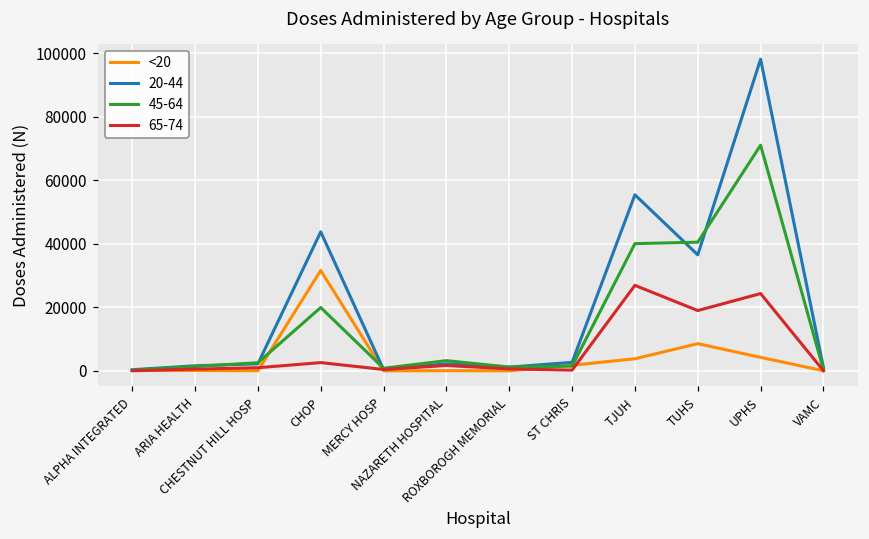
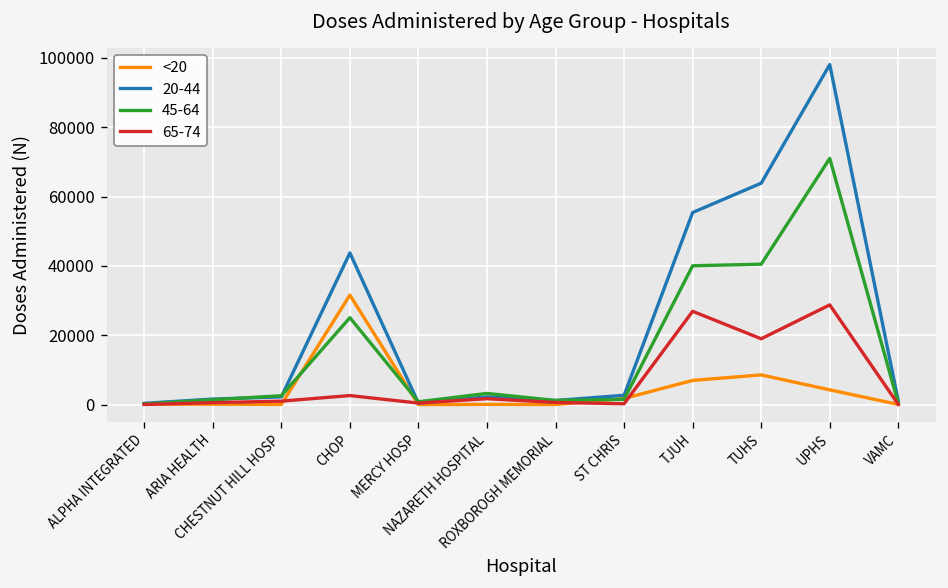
45-64, CHOP: 20000 -> 25000
<20, TJUH: 4000 -> 7000
20-44, TUHS: 37000 -> 64000
65-74, UPHS: 24000 -> 29000
